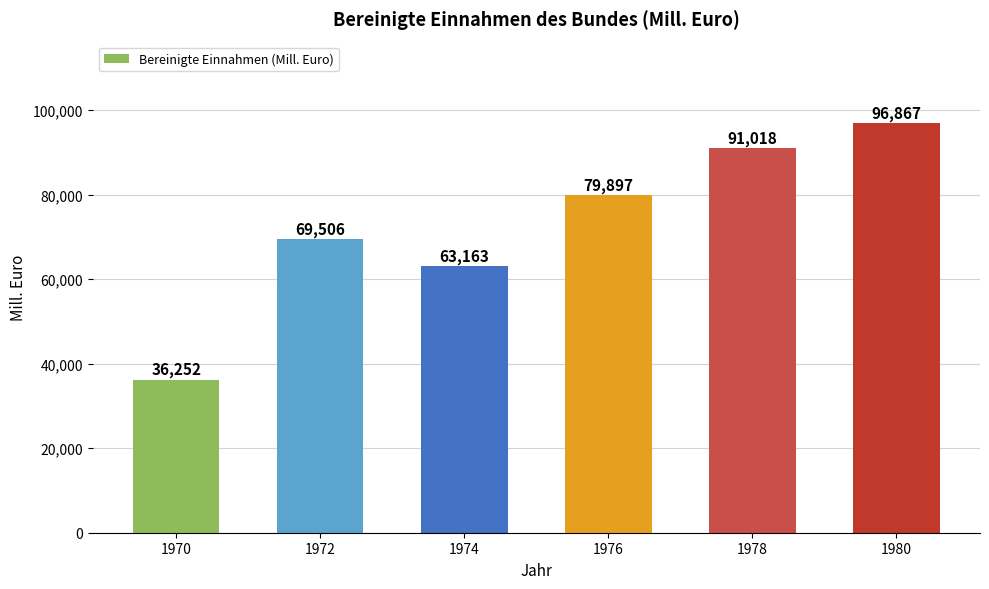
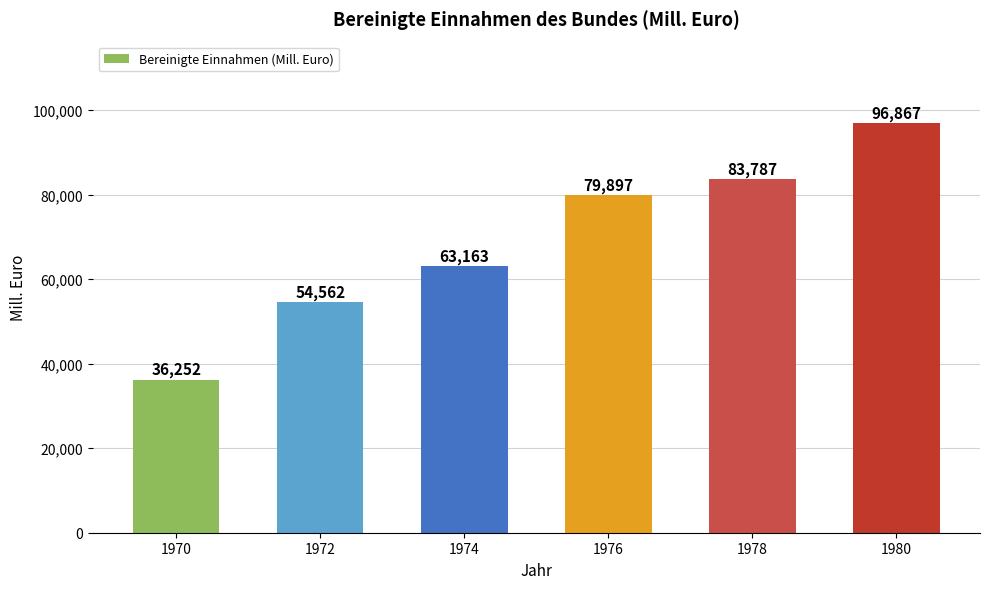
1972: 69,506 -> 54,562
1978: 91,018 -> 83,787
